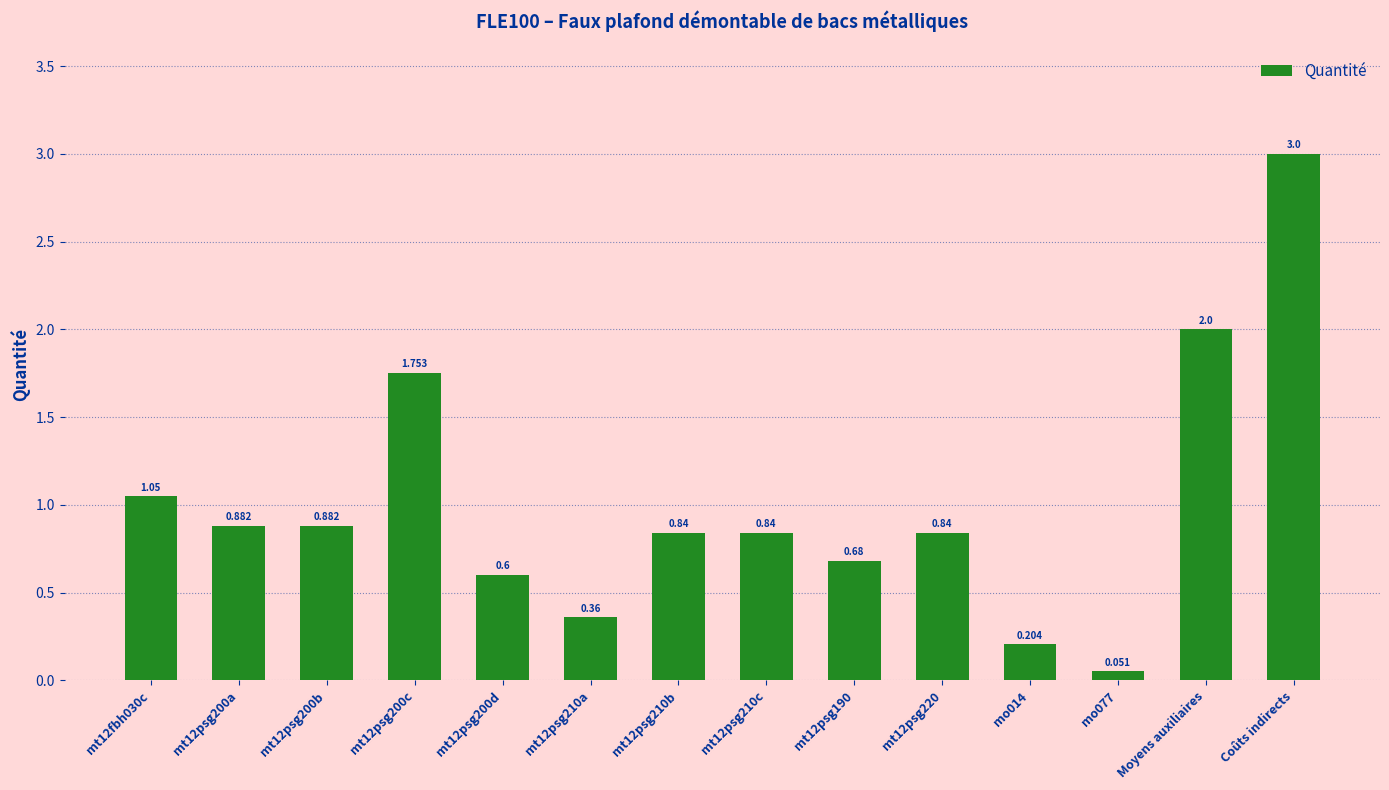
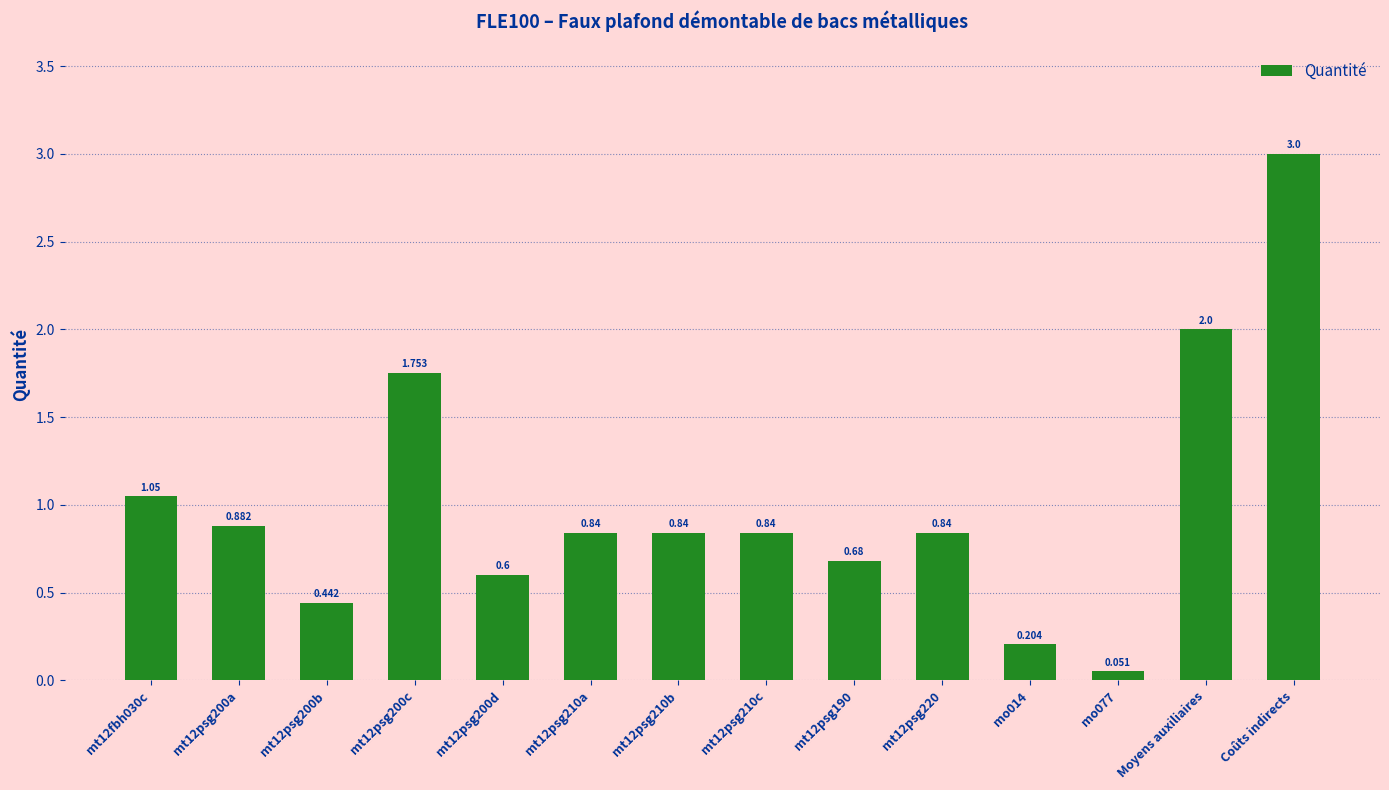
mt12psg200b: 0.882 -> 0.442
mt12psg210a: 0.36 -> 0.84
